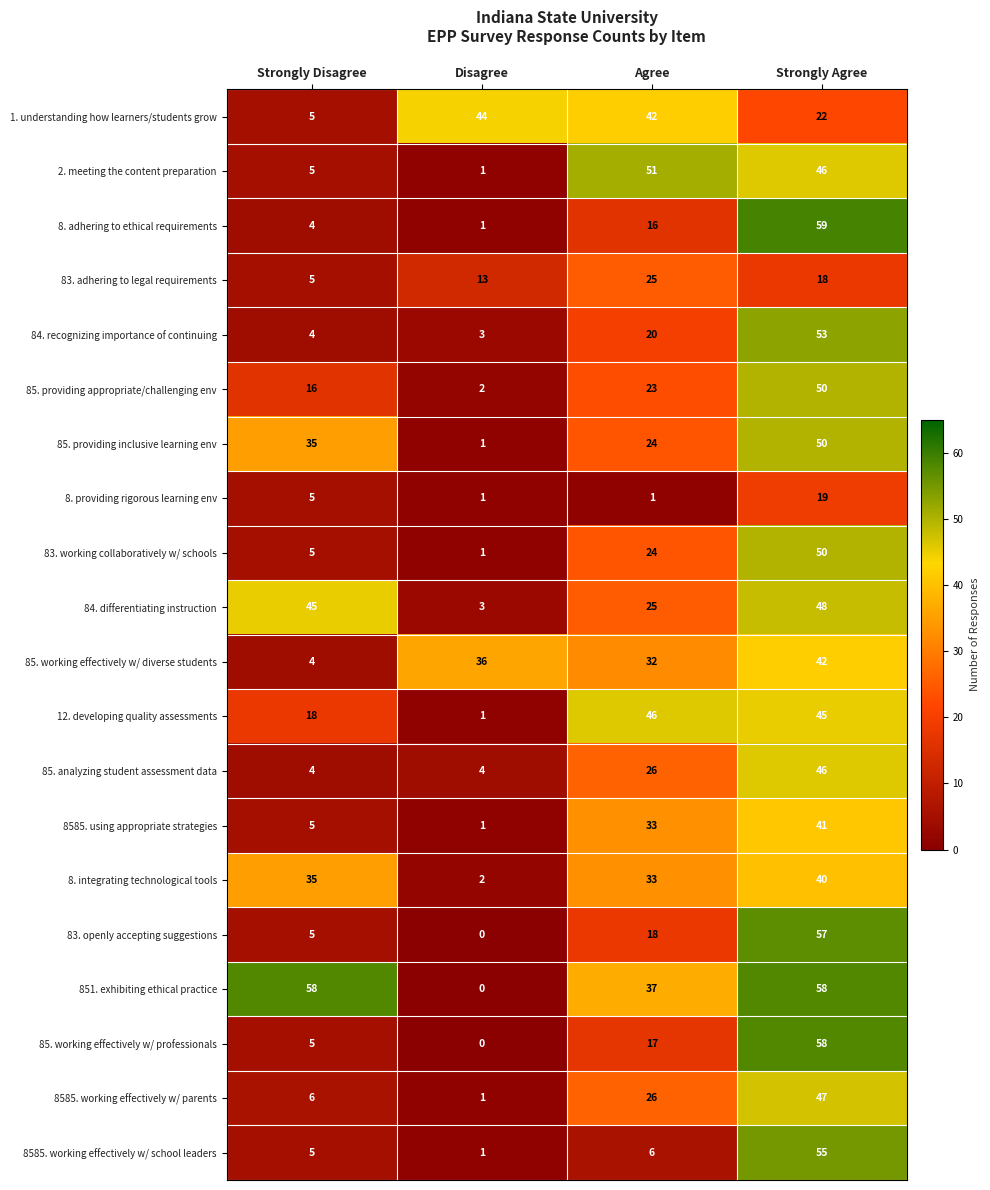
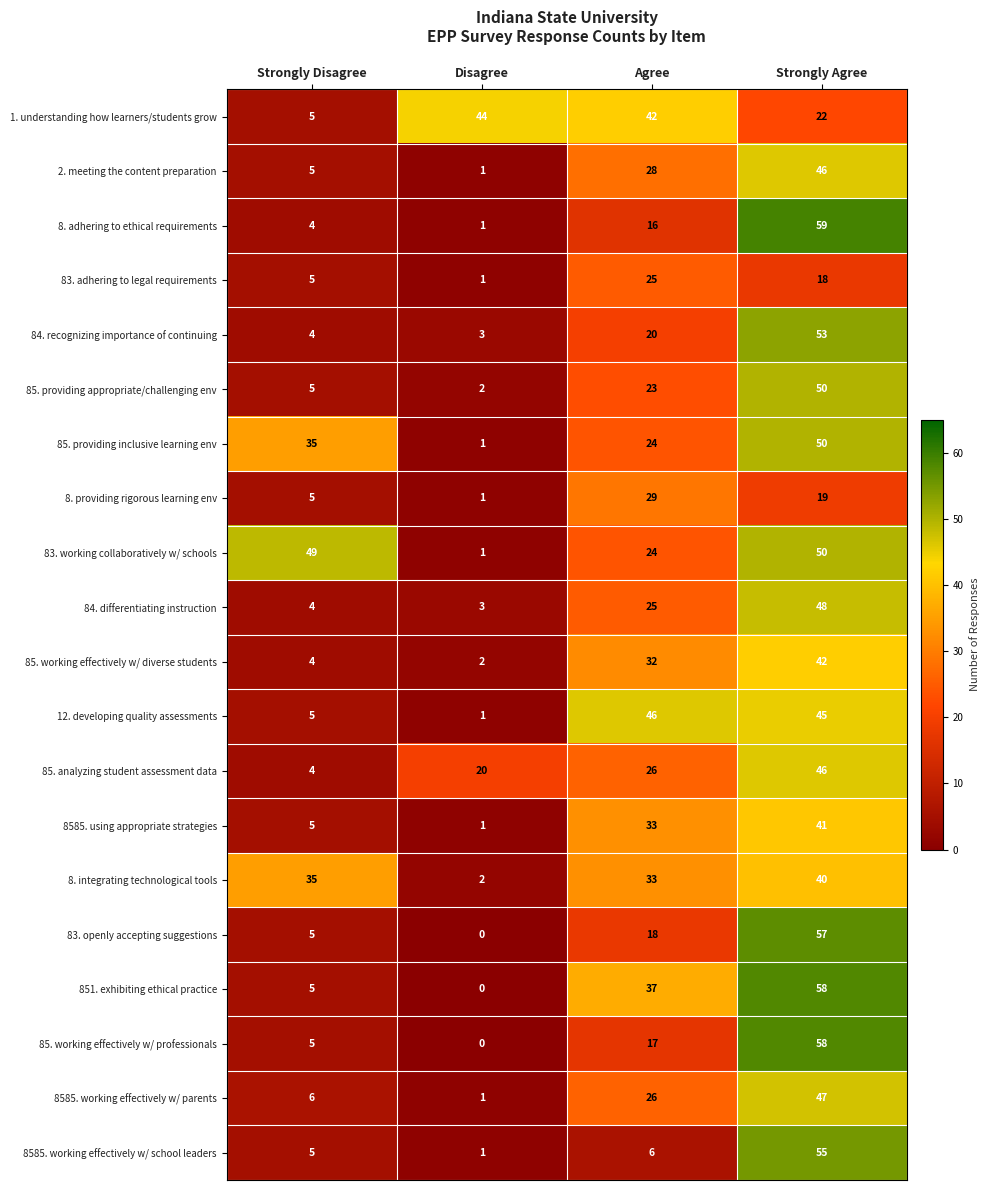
2. meeting the content preparation, Agree: 51 -> 28
83. adhering to legal requirements, Disagree: 13 -> 1
85. providing appropriate/challenging env, Strongly Disagree: 16 -> 5
8. providing rigorous learning env, Agree: 1 -> 29
83. working collaboratively w/ schools, Strongly Disagree: 5 -> 49
84. differentiating instruction, Strongly Disagree: 45 -> 4
85. working effectively w/ diverse students, Disagree: 36 -> 2
12. developing quality assessments, Strongly Disagree: 18 -> 5
85. analyzing student assessment data, Disagree: 4 -> 20
851. exhibiting ethical practice, Strongly Disagree: 58 -> 5
